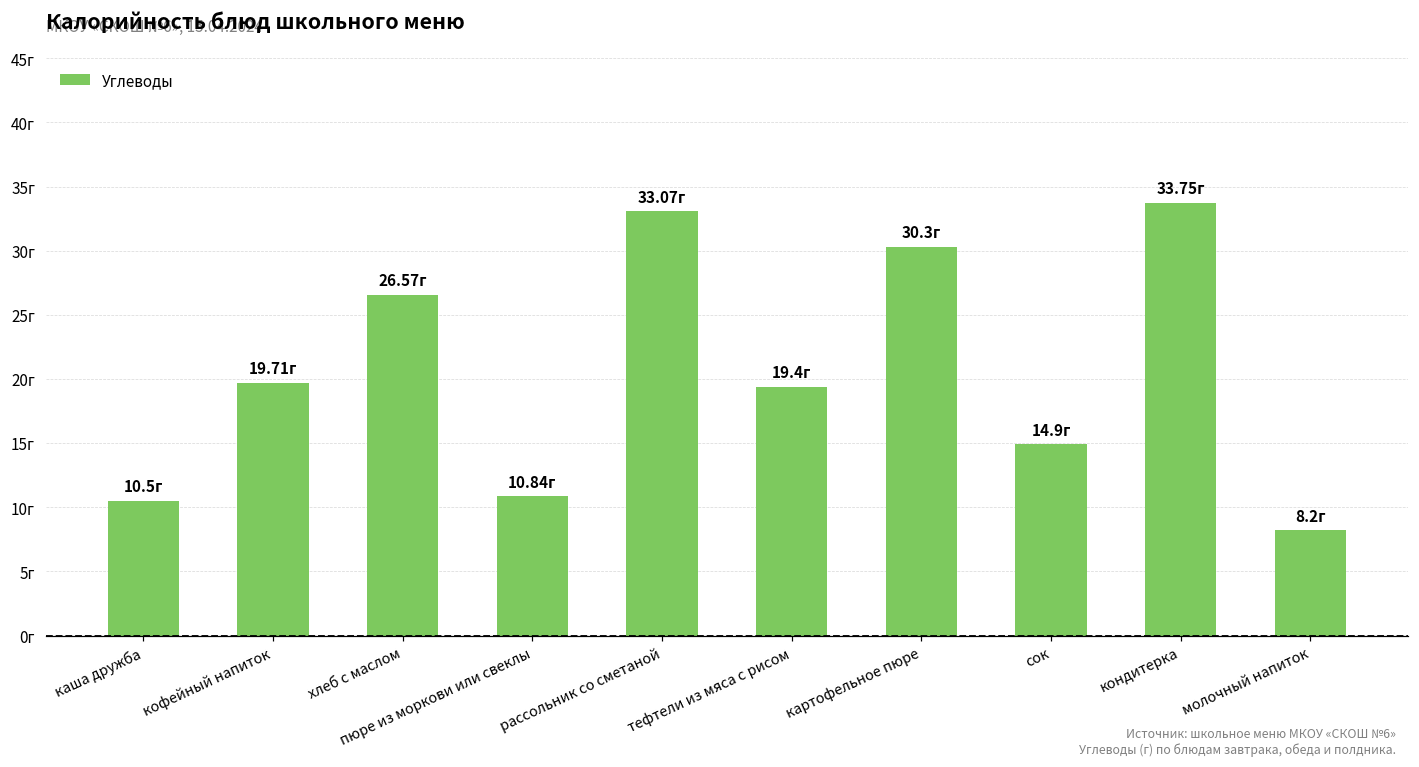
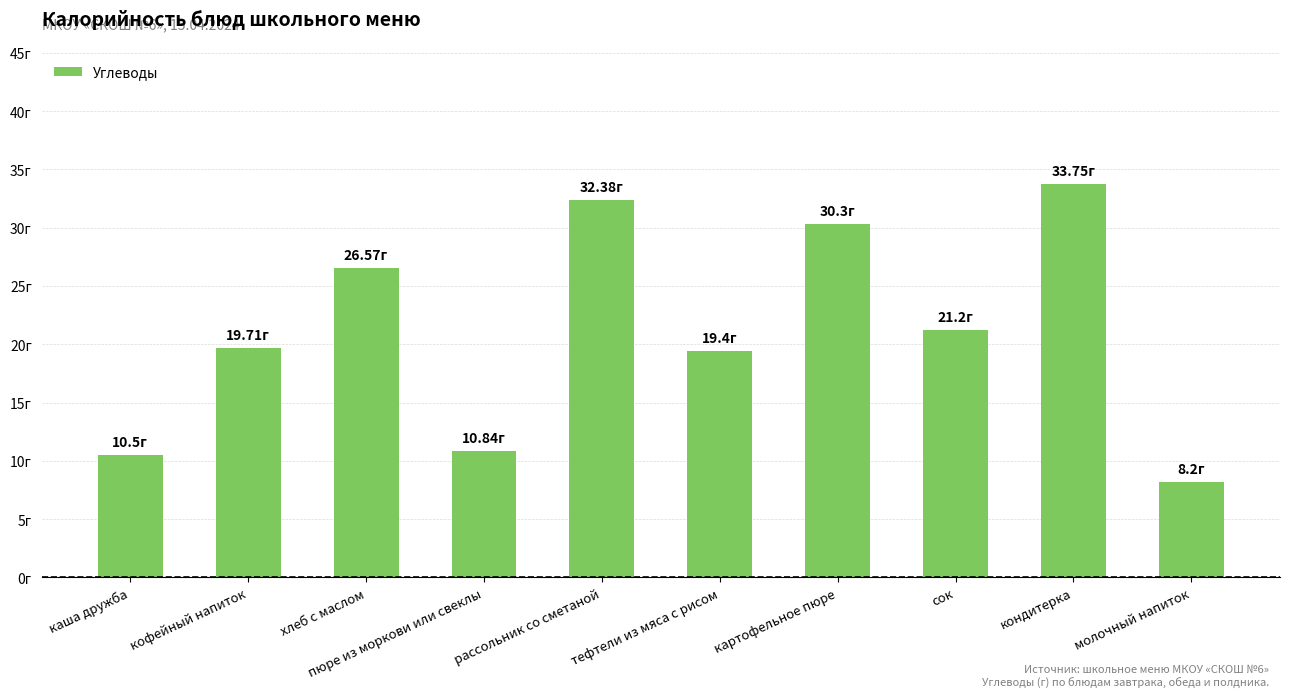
рассольник со сметаной: 33.07г -> 32.38г
сок: 14.9г -> 21.2г
